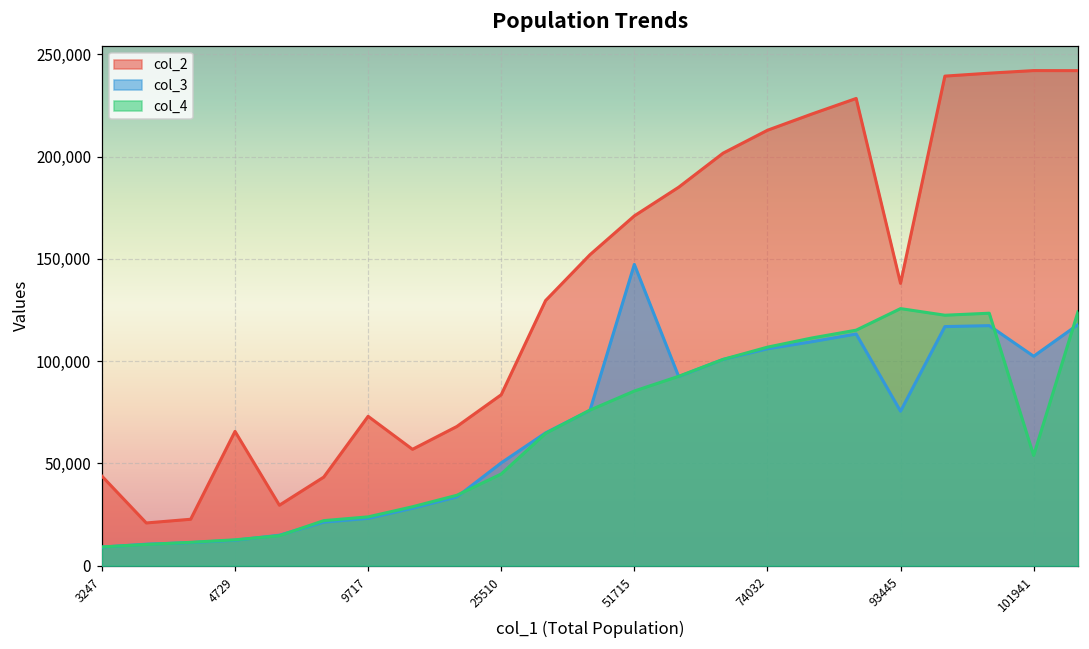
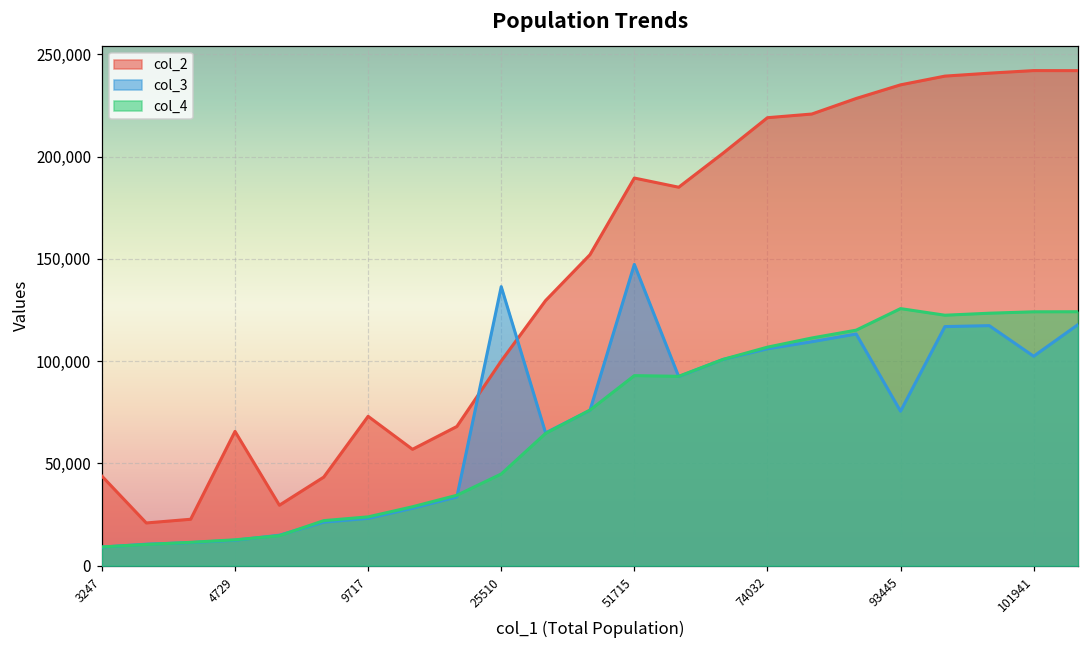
col_2, 25510: 84,000 -> 100,000
col_3, 25510: 50,000 -> 136,000
col_2, 51715: 171,000 -> 190,000
col_4, 51715: 85,000 -> 93,000
col_2, 74032: 213,000 -> 219,000
col_2, 93445: 138,000 -> 235,000
col_4, 101941: 54,000 -> 124,000
